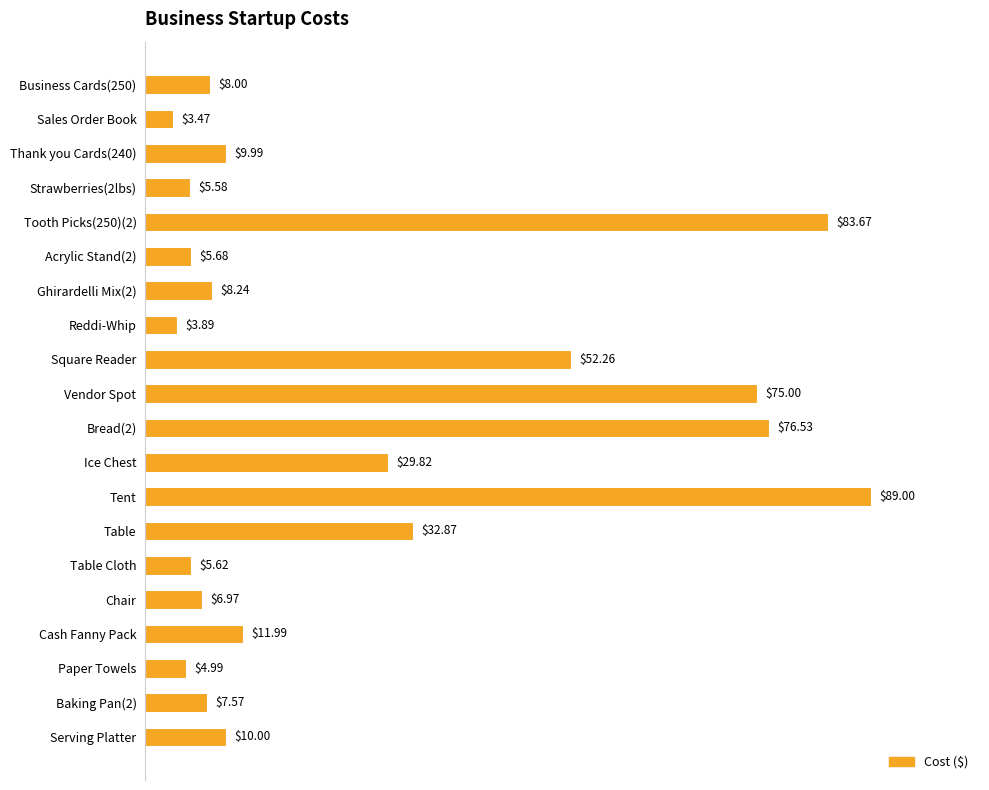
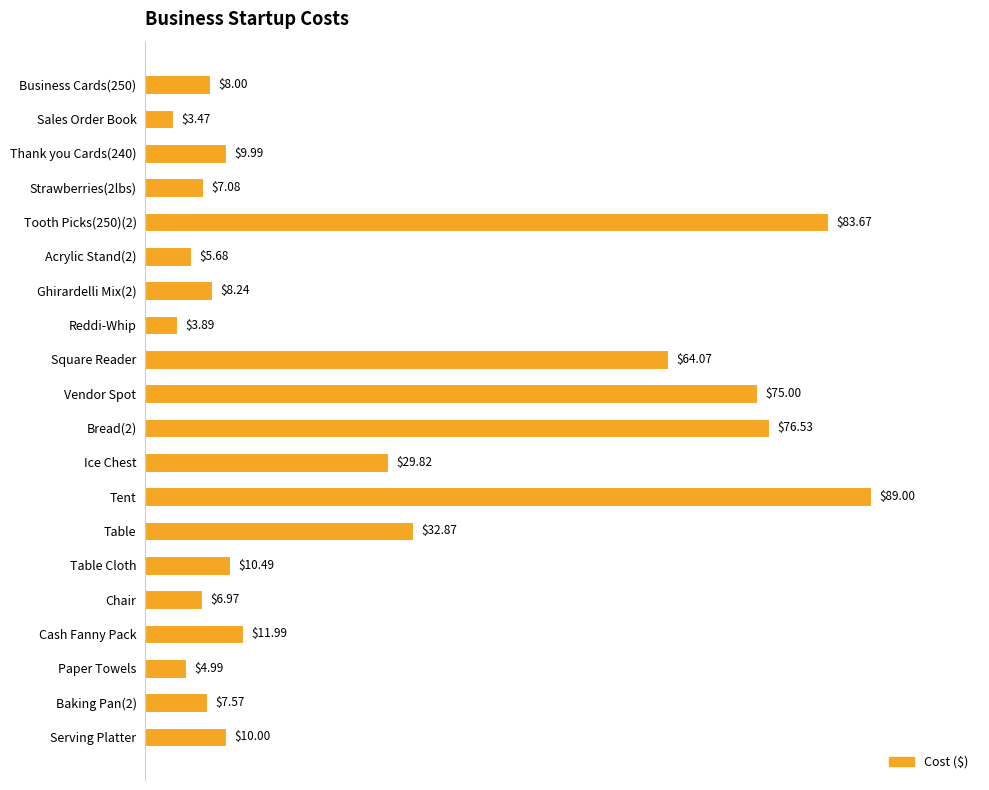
Strawberries(2lbs): $5.58 -> $7.08
Square Reader: $52.26 -> $64.07
Table Cloth: $5.62 -> $10.49
